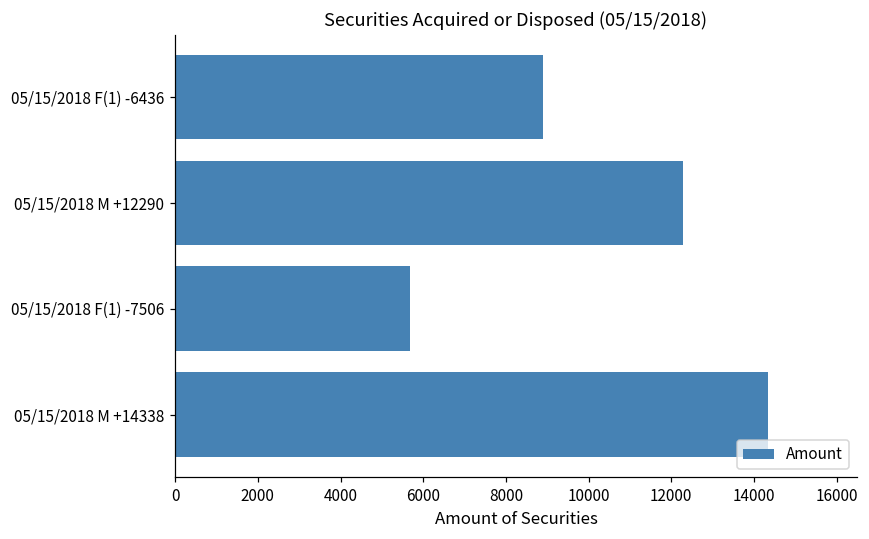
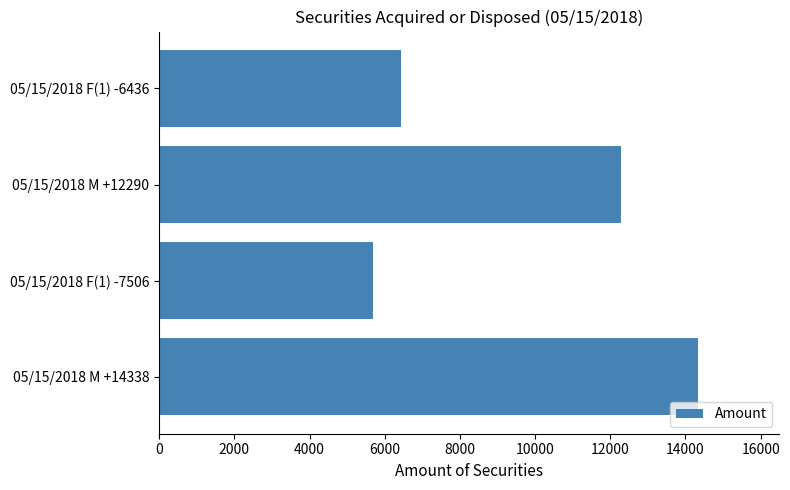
05/15/2018 F(1) -6436: 8900 -> 6400
